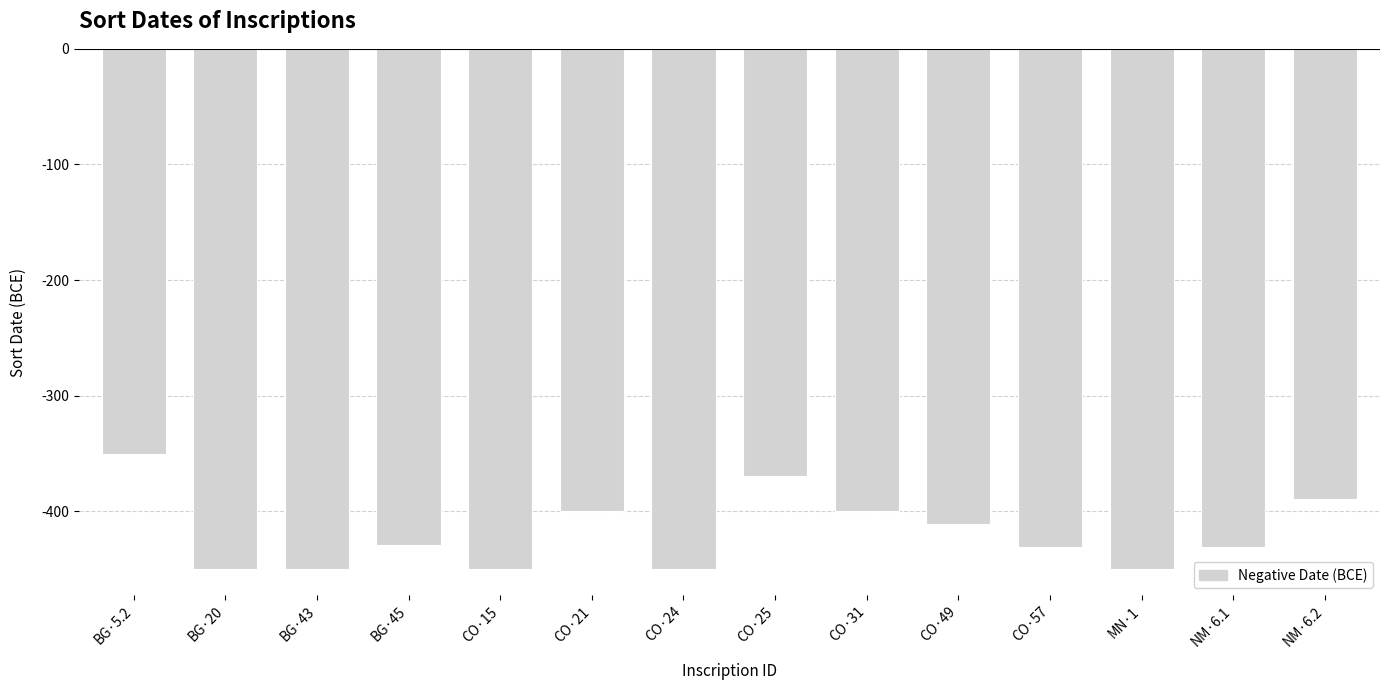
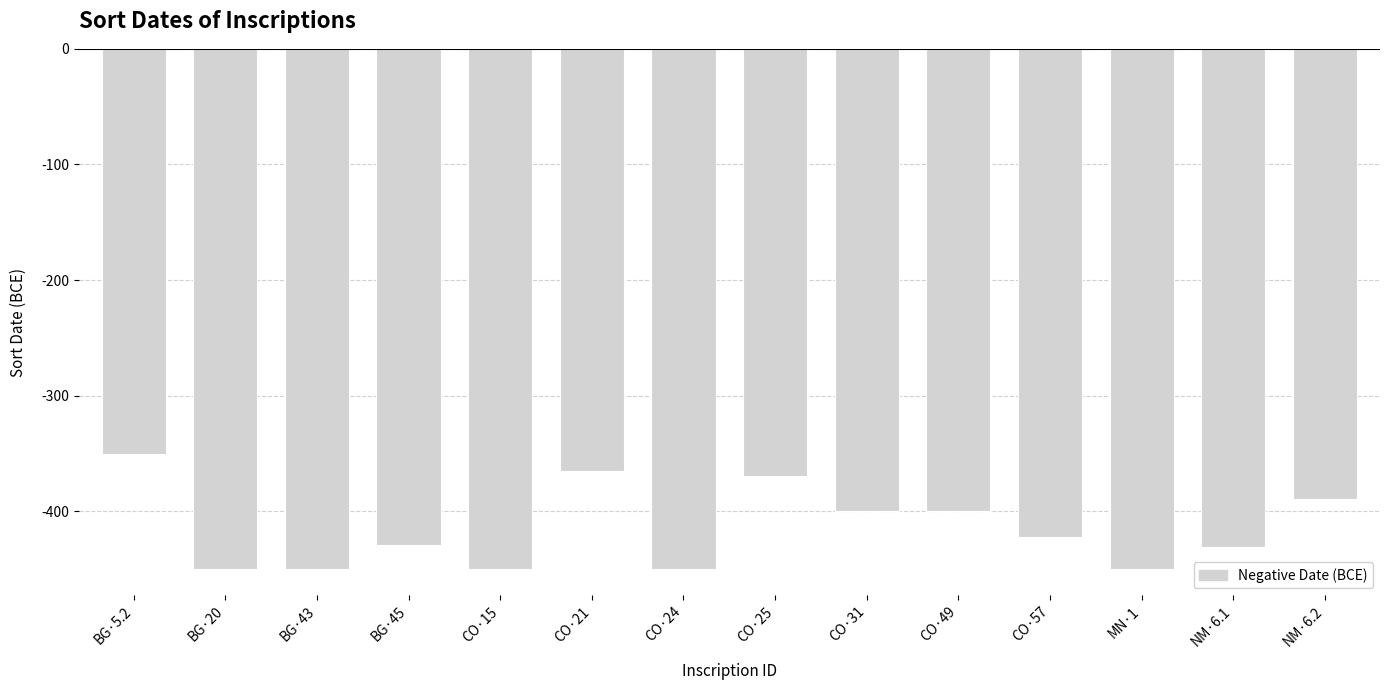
CO·21: -400 -> -365
CO·49: -411 -> -400
CO·57: -431 -> -422
